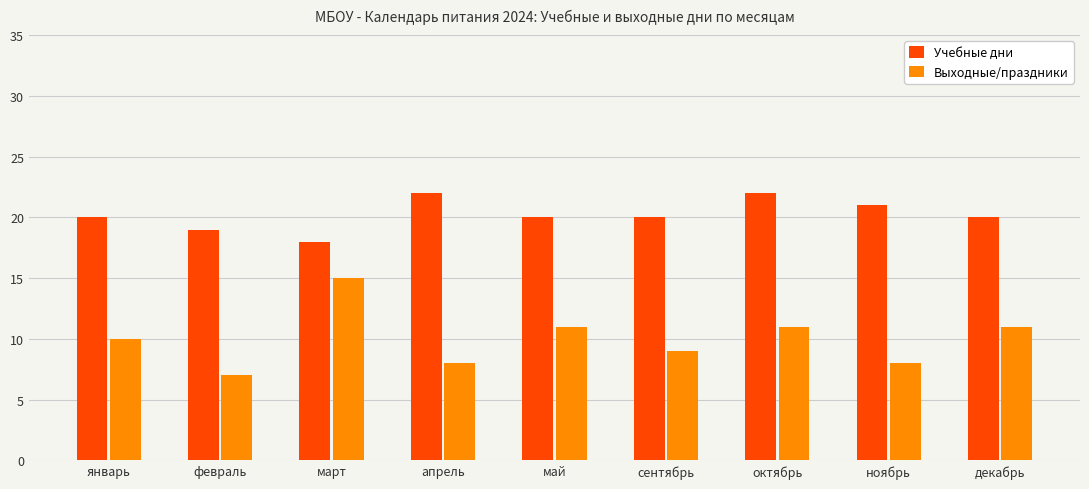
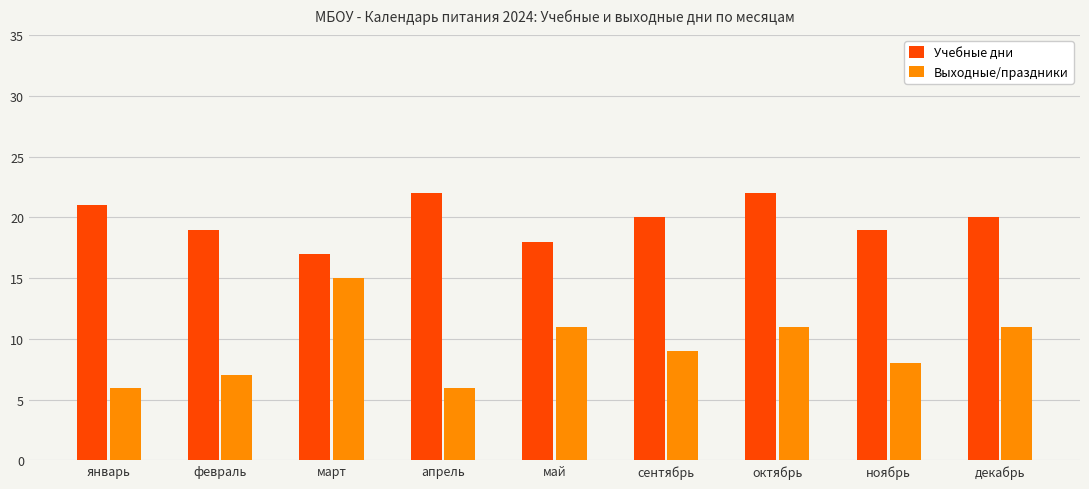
Учебные дни, январь: 20 -> 21
Выходные/праздники, январь: 10 -> 6
Учебные дни, март: 18 -> 17
Выходные/праздники, апрель: 8 -> 6
Учебные дни, май: 20 -> 18
Учебные дни, ноябрь: 21 -> 19
